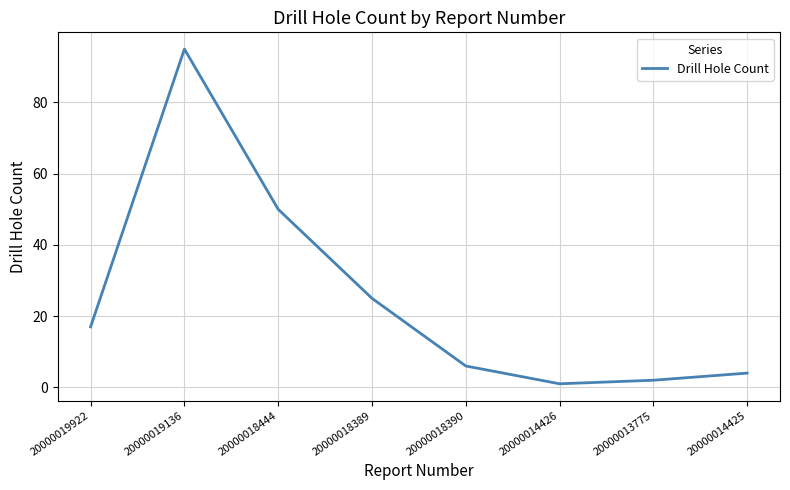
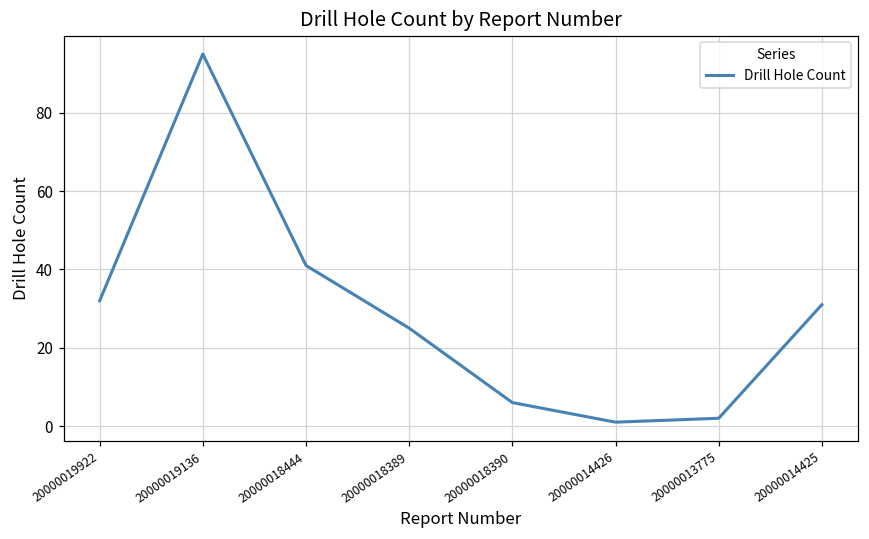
20000019922: 17 -> 32
20000018444: 50 -> 41
20000014425: 4 -> 31
